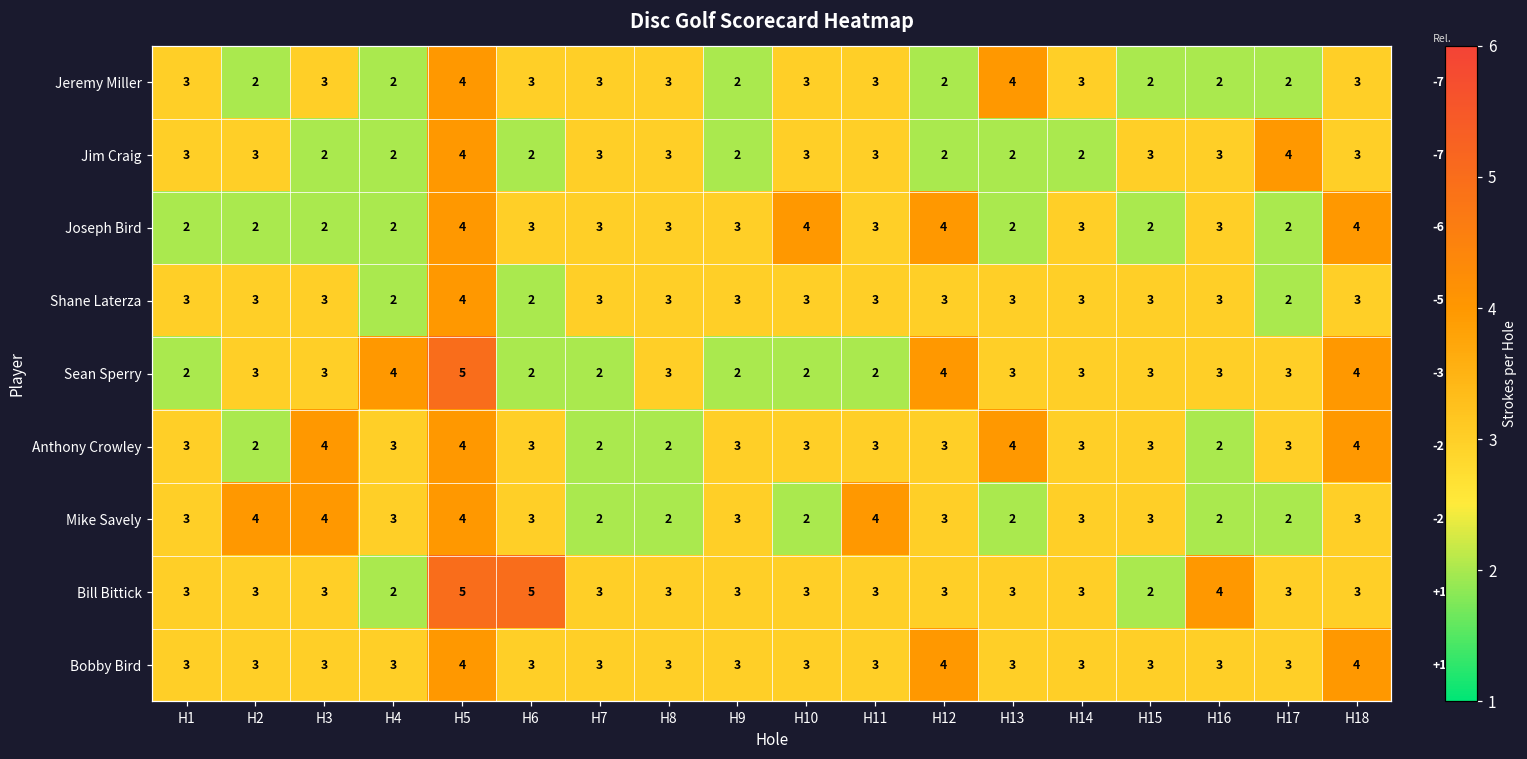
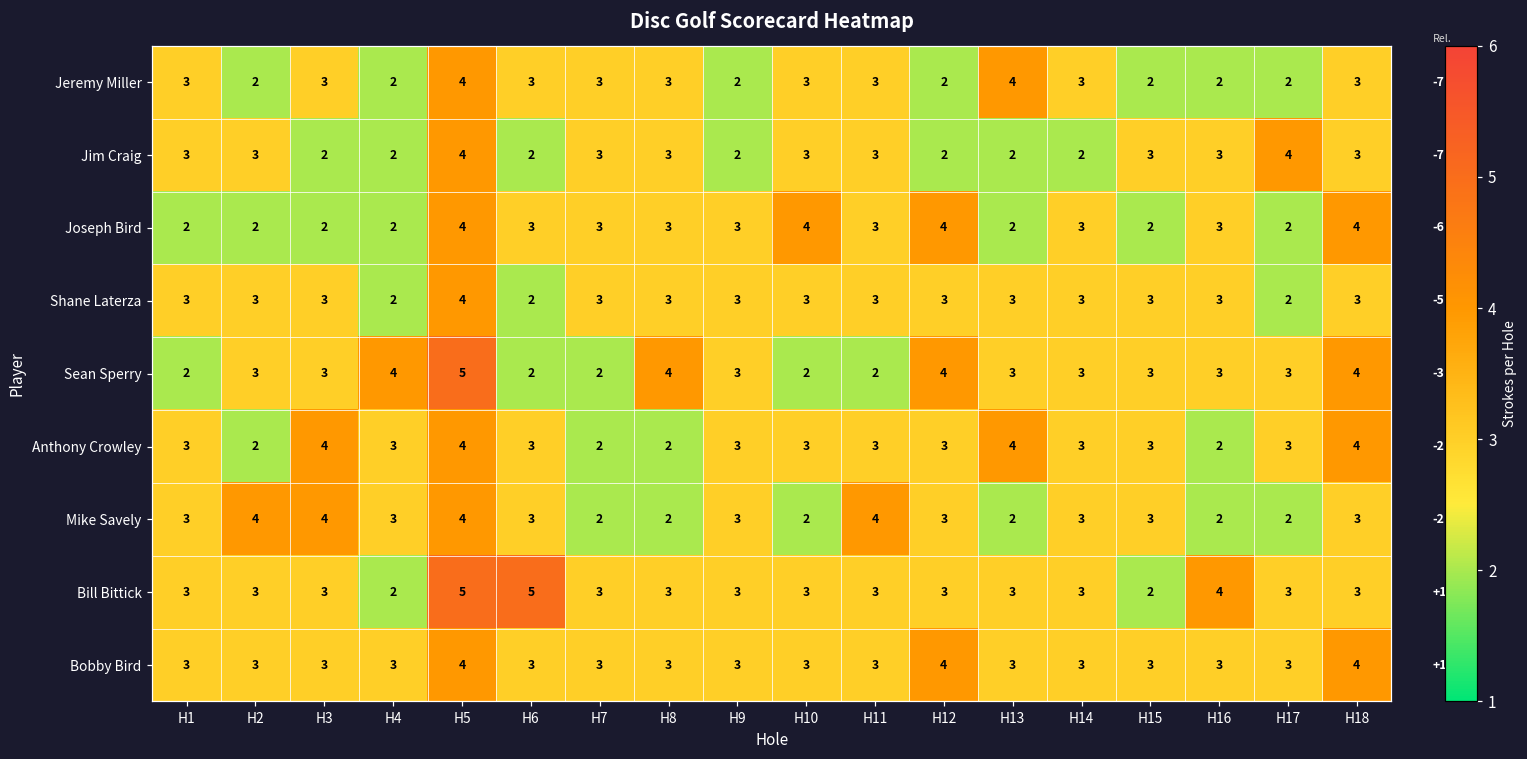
Sean Sperry, H8: 3 -> 4
Sean Sperry, H9: 2 -> 3
